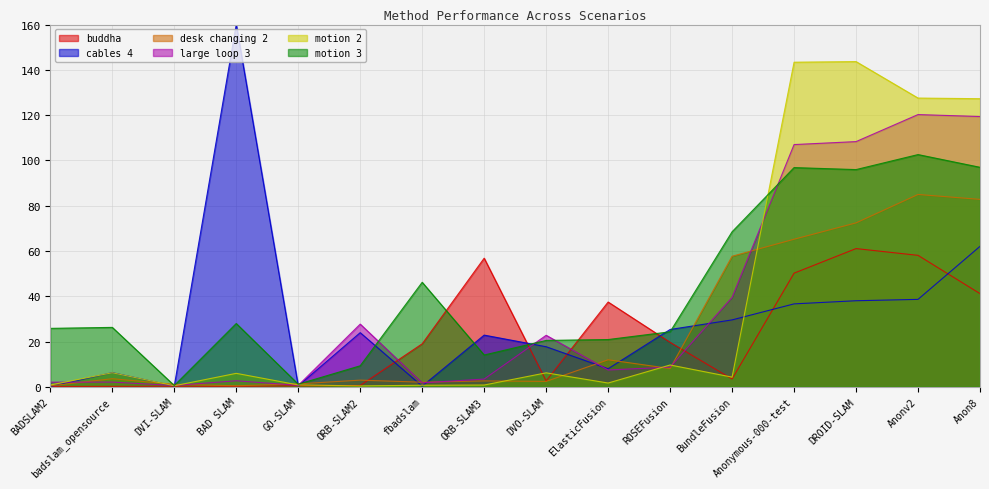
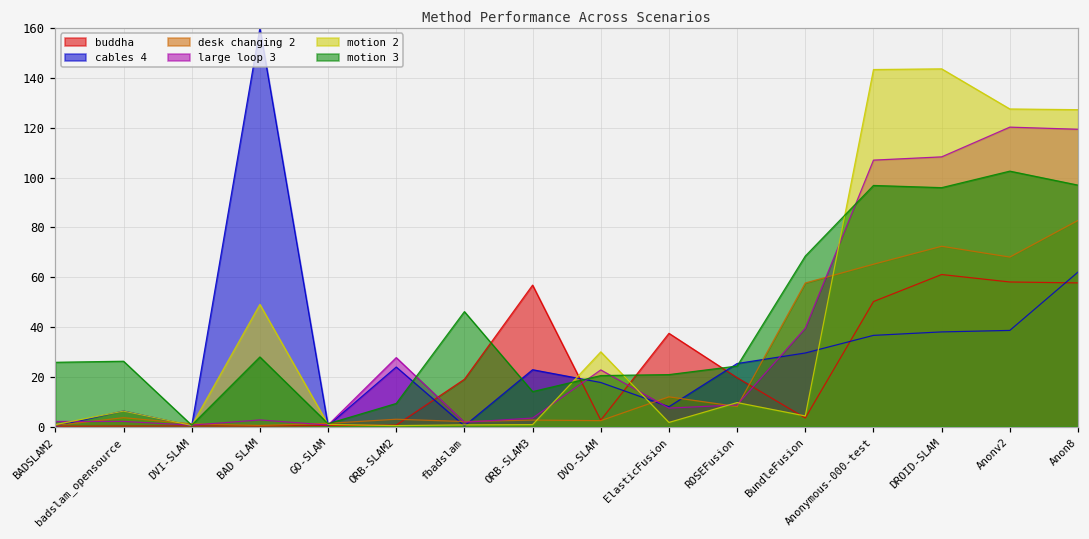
motion 2, BAD SLAM: 6 -> 49
motion 2, DVO-SLAM: 6 -> 30
desk changing 2, Anonv2: 85 -> 68
buddha, Anon8: 41 -> 58
